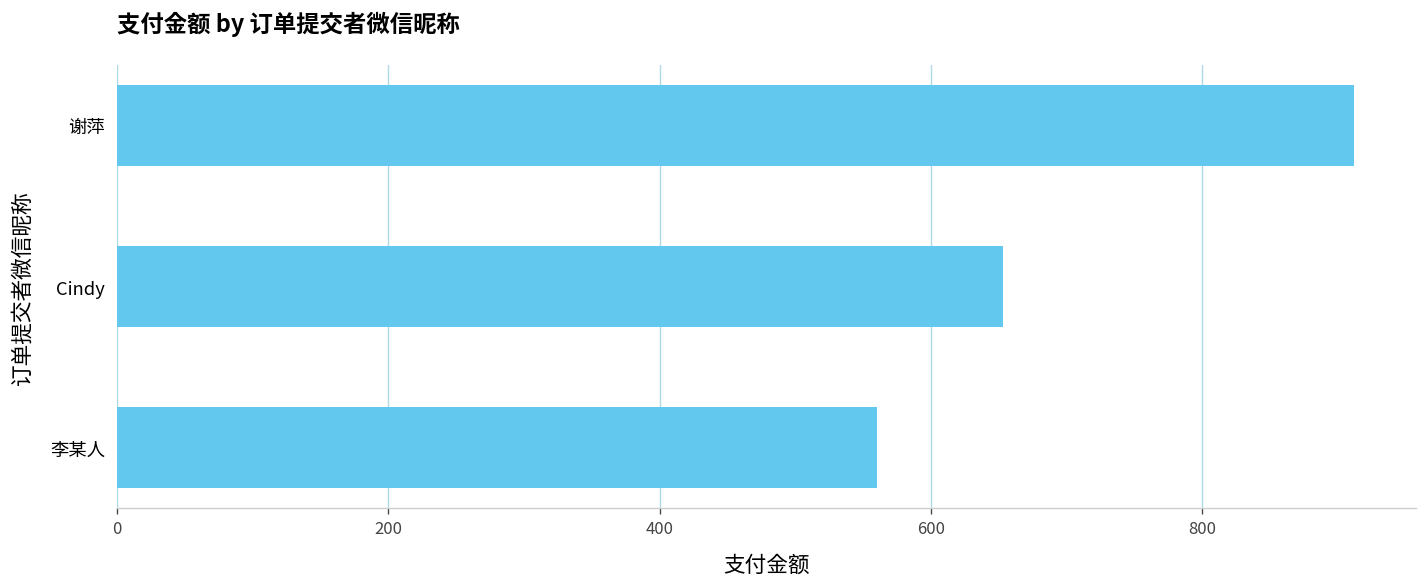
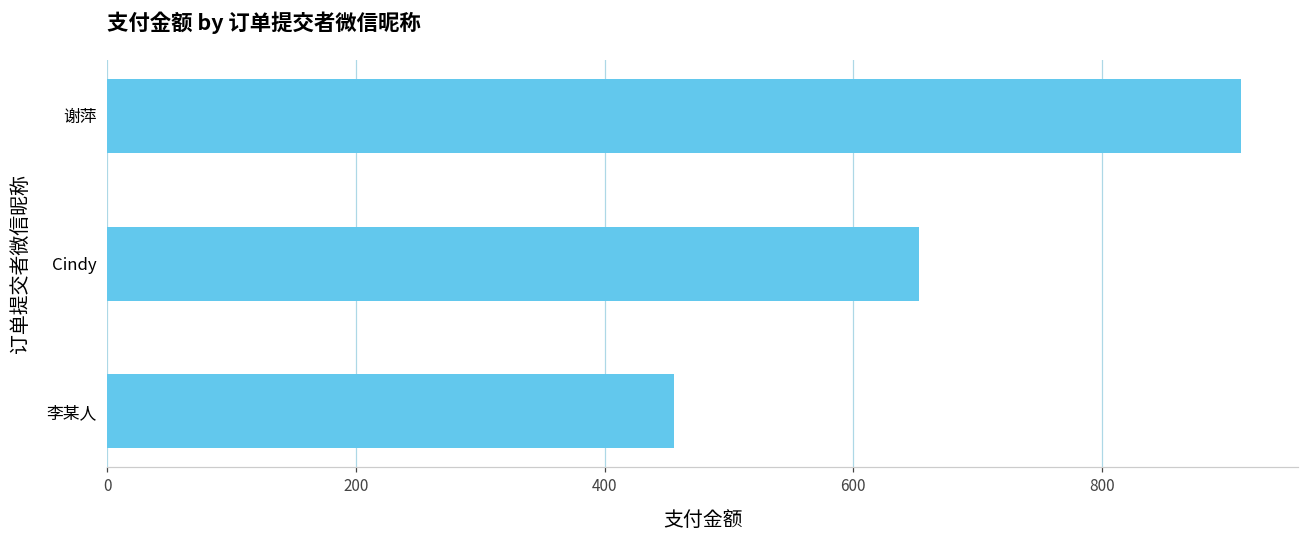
李某人: 560 -> 456
